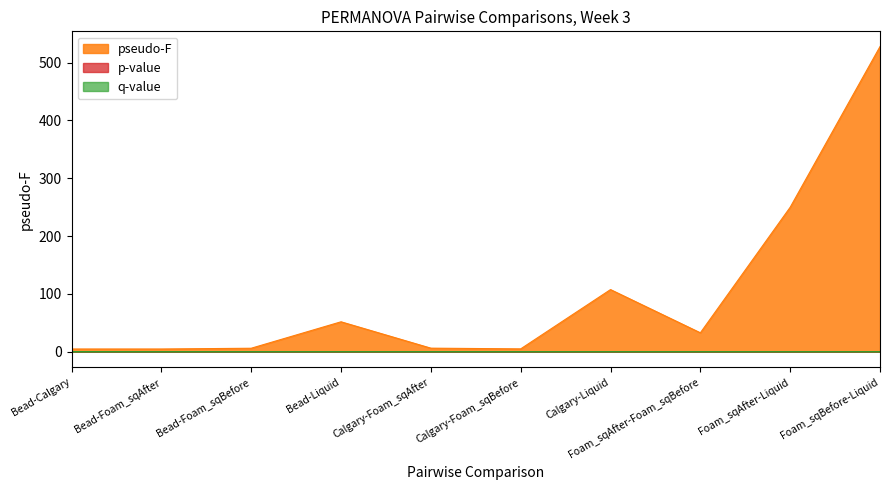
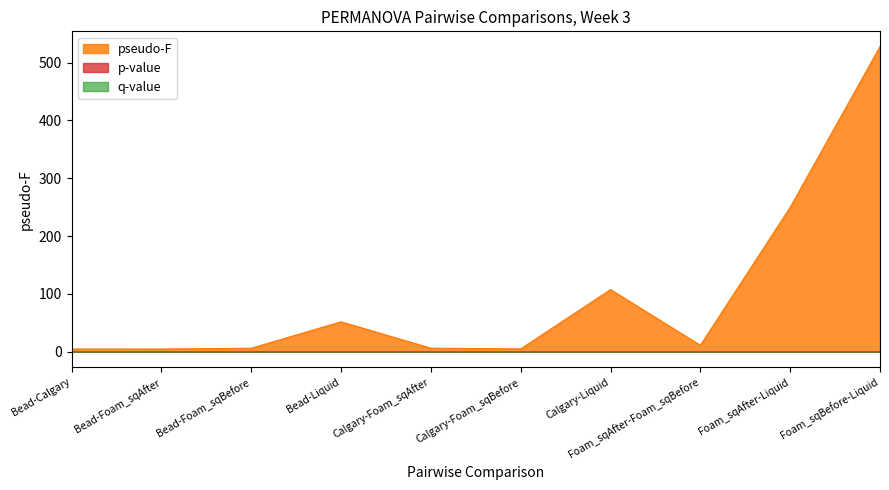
pseudo-F, Foam_sqAfter-Foam_sqBefore: 30 -> 10
